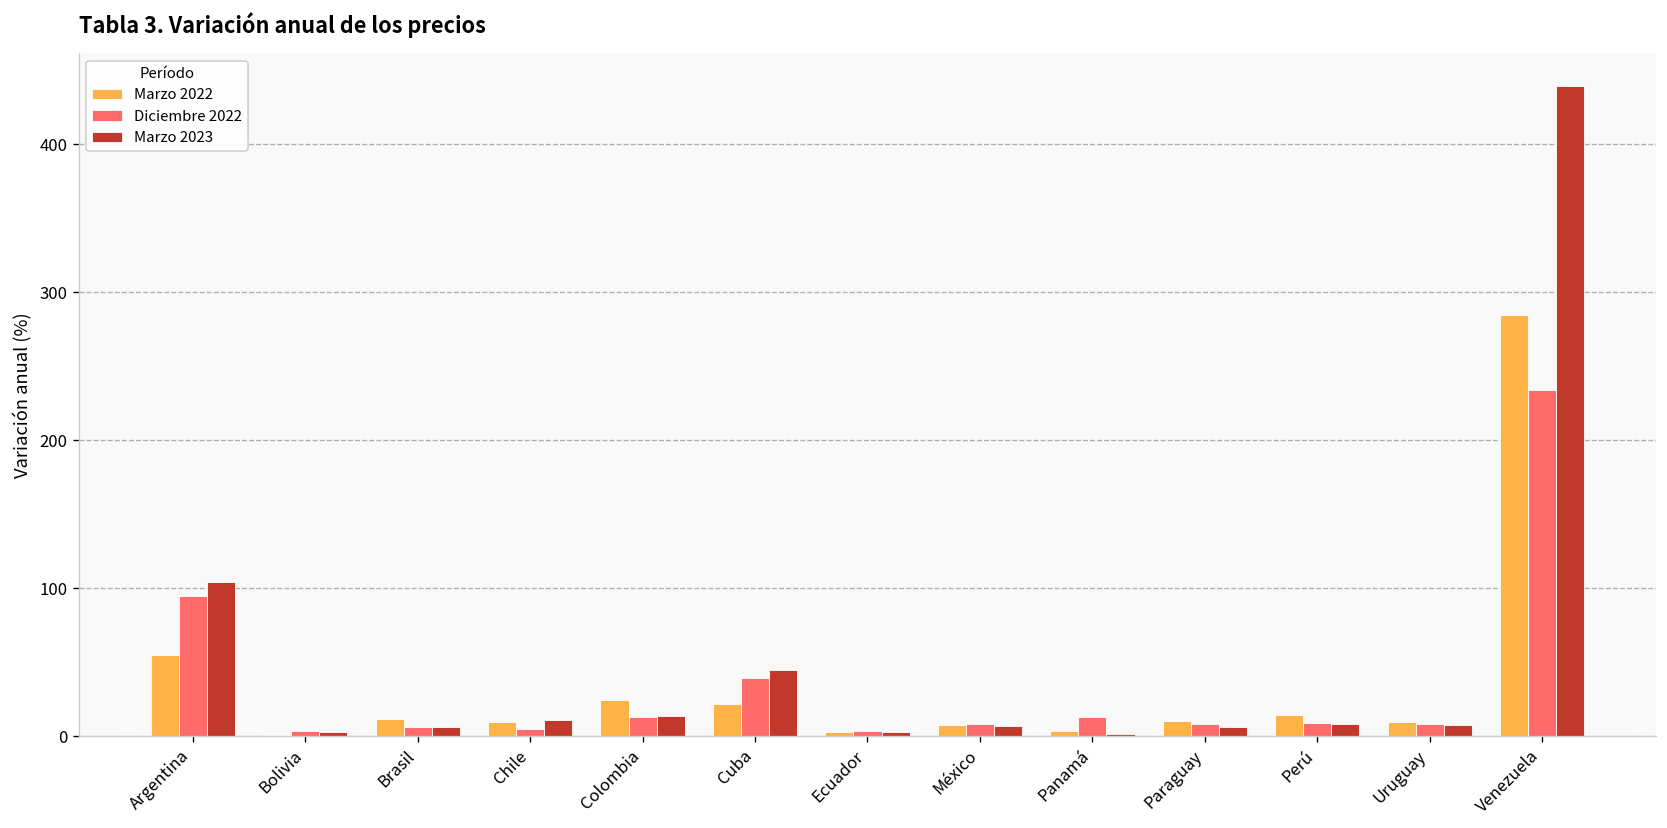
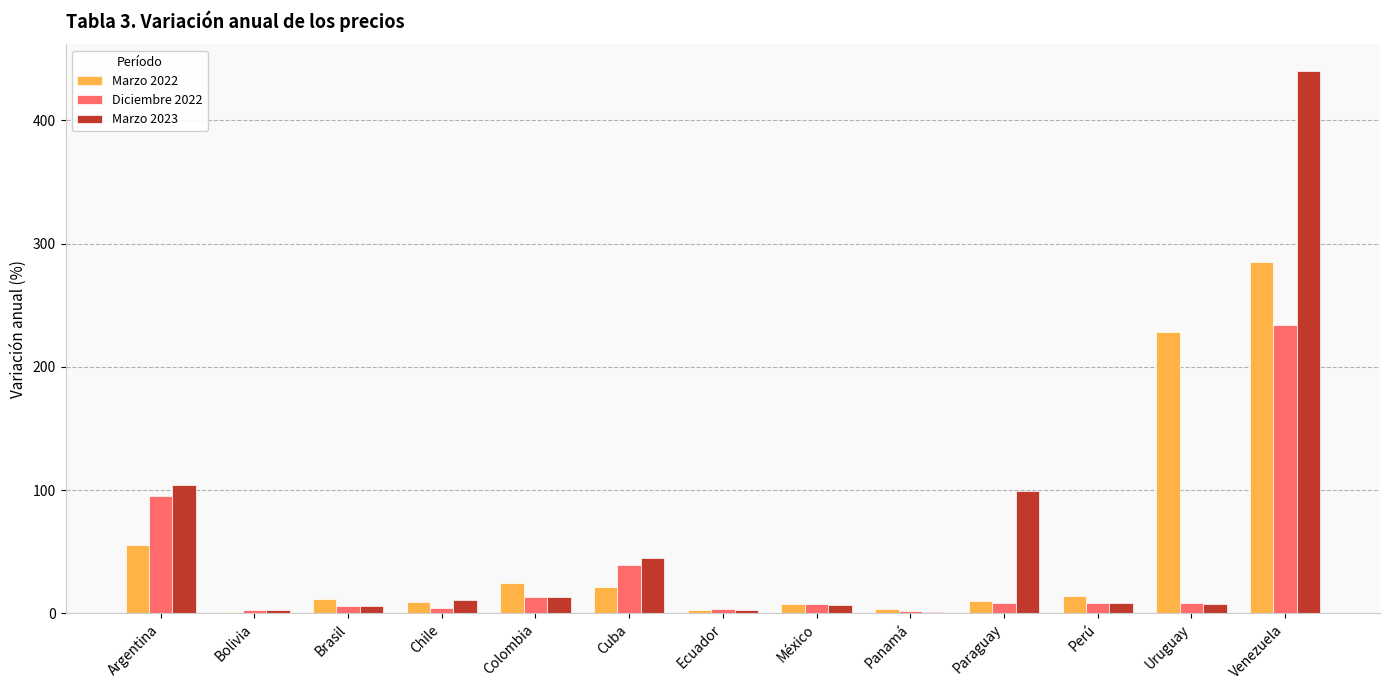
Diciembre 2022, Panamá: 13 -> 2
Marzo 2023, Paraguay: 6 -> 100
Marzo 2022, Uruguay: 9 -> 228
